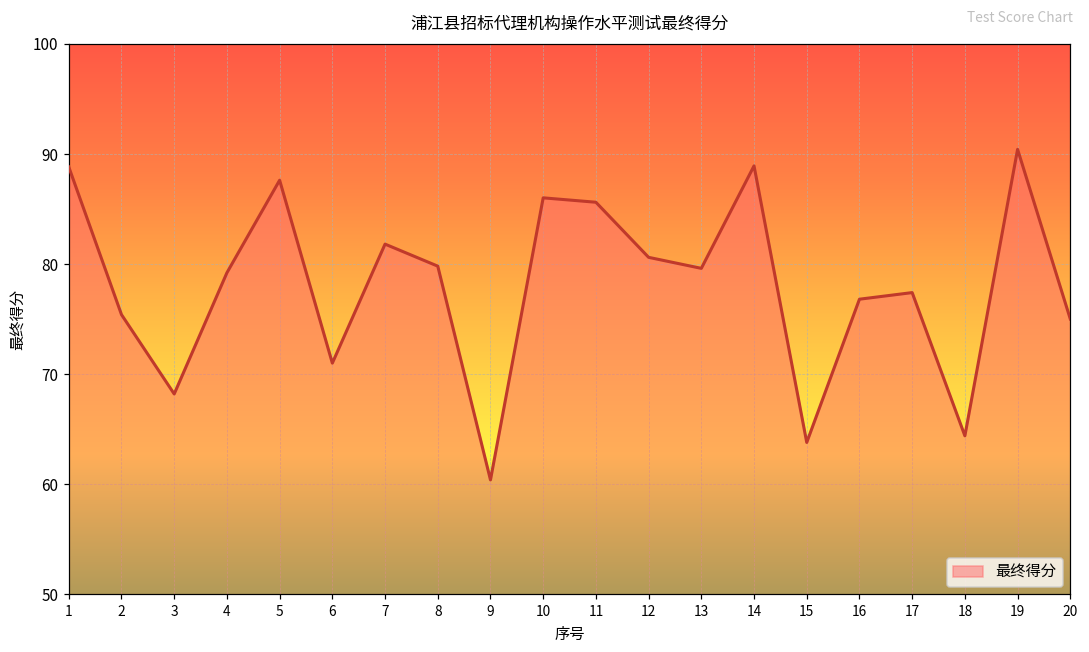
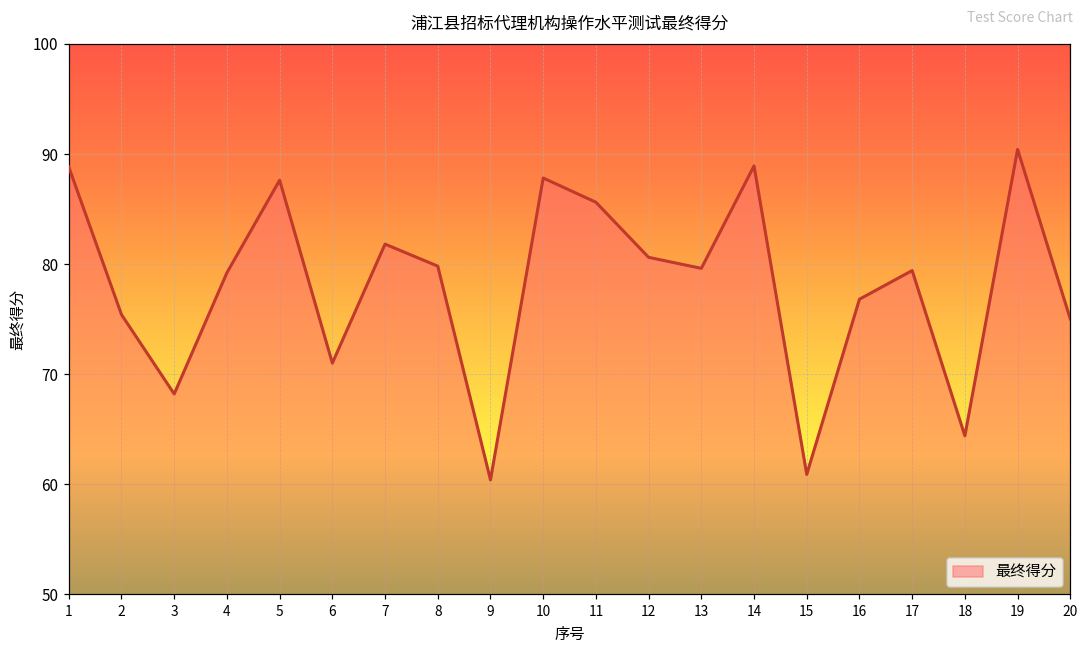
10: 86.0 -> 87.8
15: 63.8 -> 60.9
17: 77.4 -> 79.4
